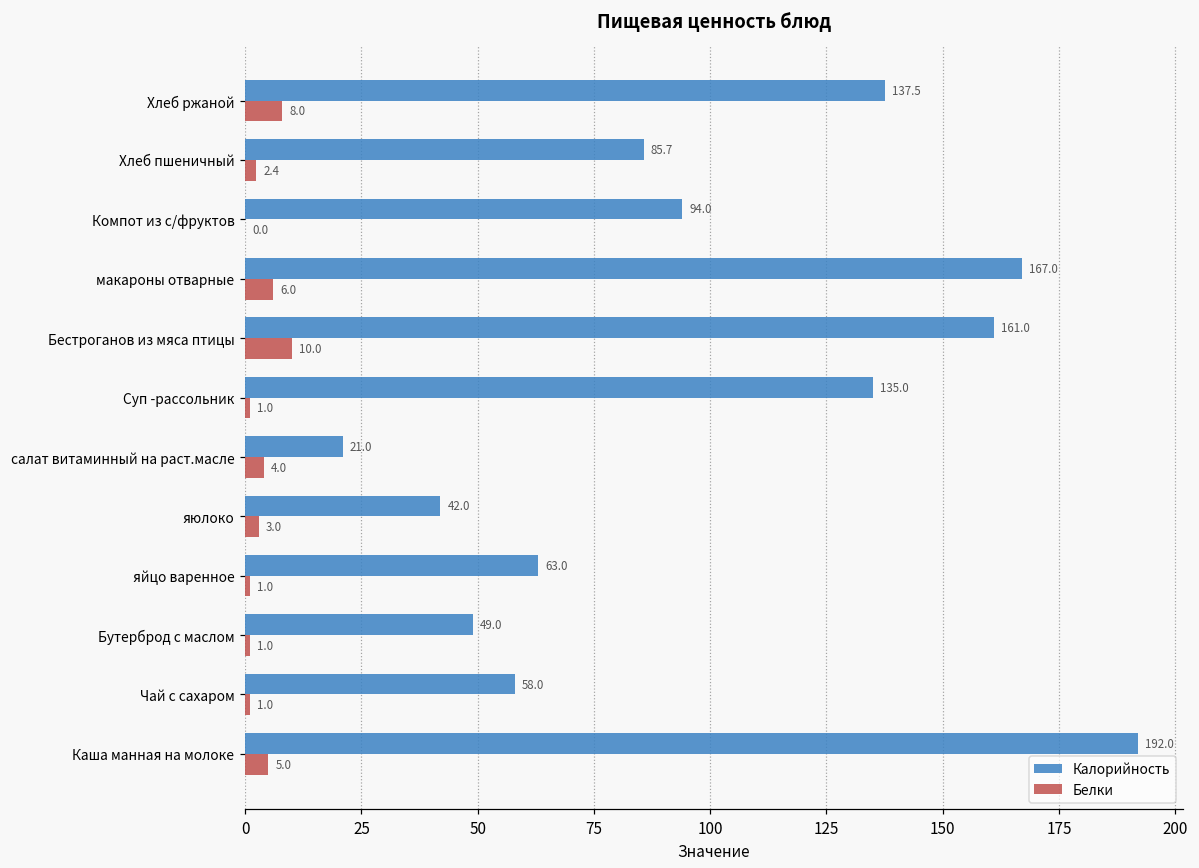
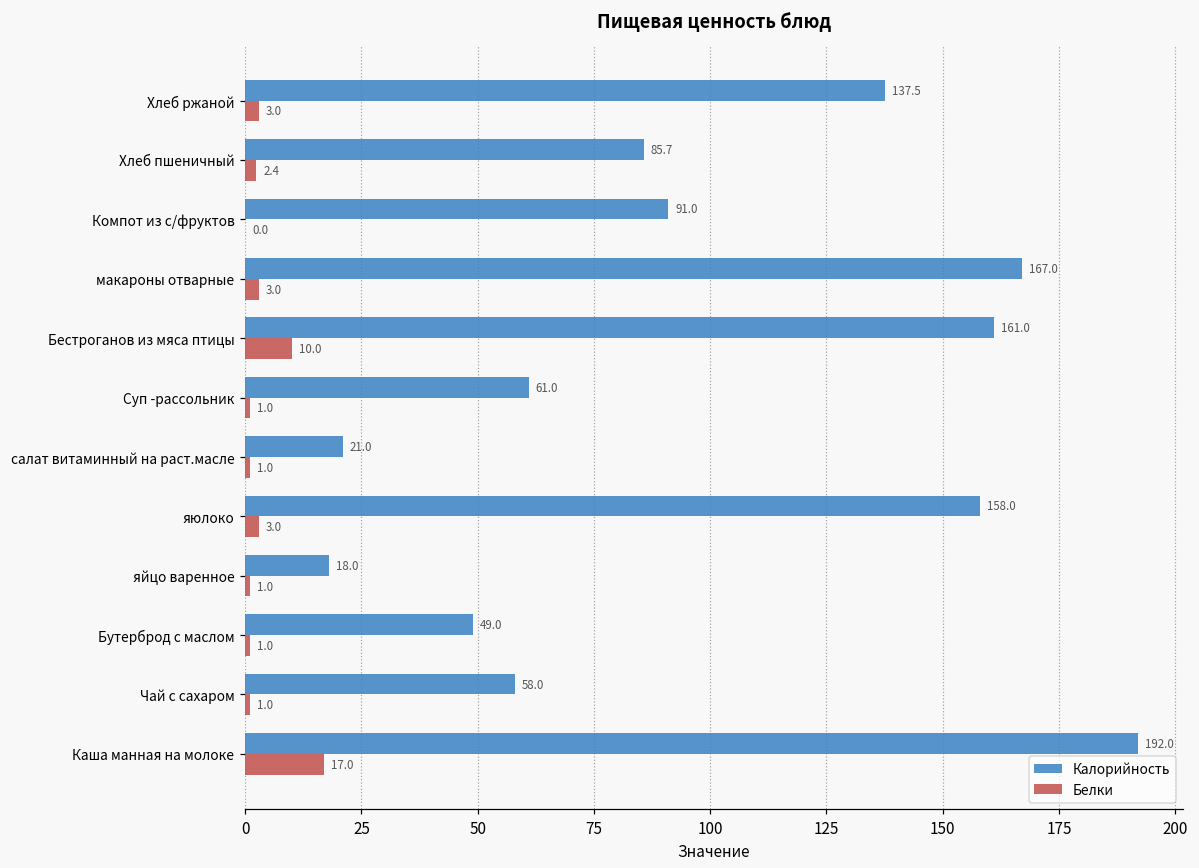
Белки, Хлеб ржаной: 8.0 -> 3.0
Калорийность, Компот из с/фруктов: 94.0 -> 91.0
Белки, макароны отварные: 6.0 -> 3.0
Калорийность, Суп -рассольник: 135.0 -> 61.0
Белки, салат витаминный на раст.масле: 4.0 -> 1.0
Калорийность, яюлоко: 42.0 -> 158.0
Калорийность, яйцо варенное: 63.0 -> 18.0
Белки, Каша манная на молоке: 5.0 -> 17.0
